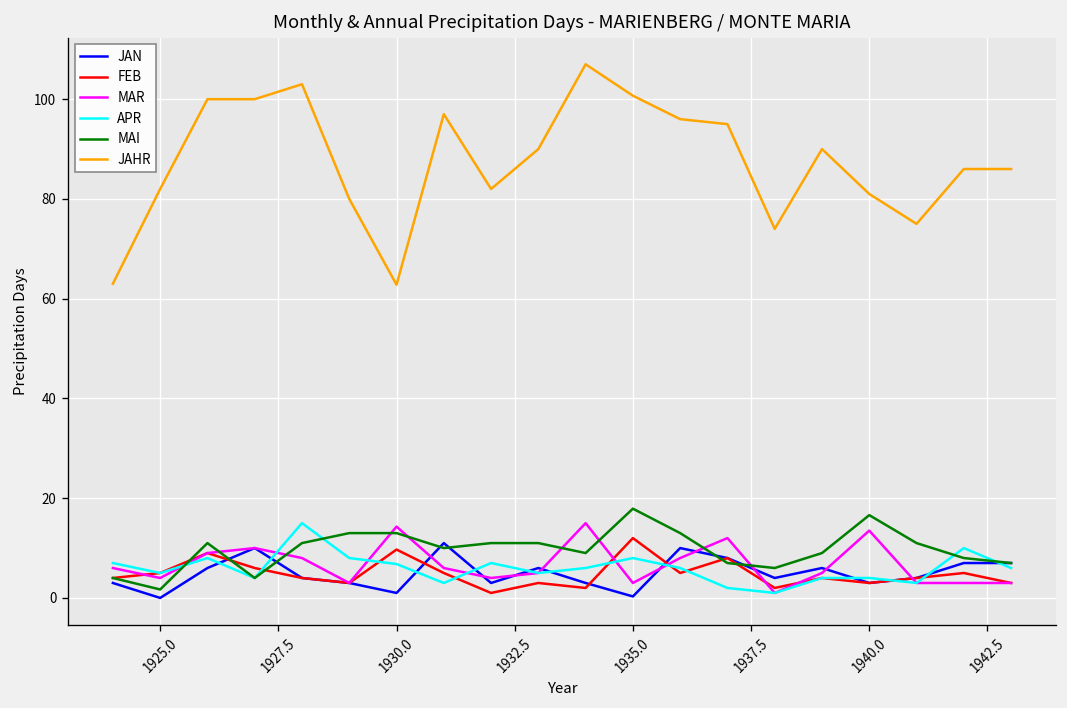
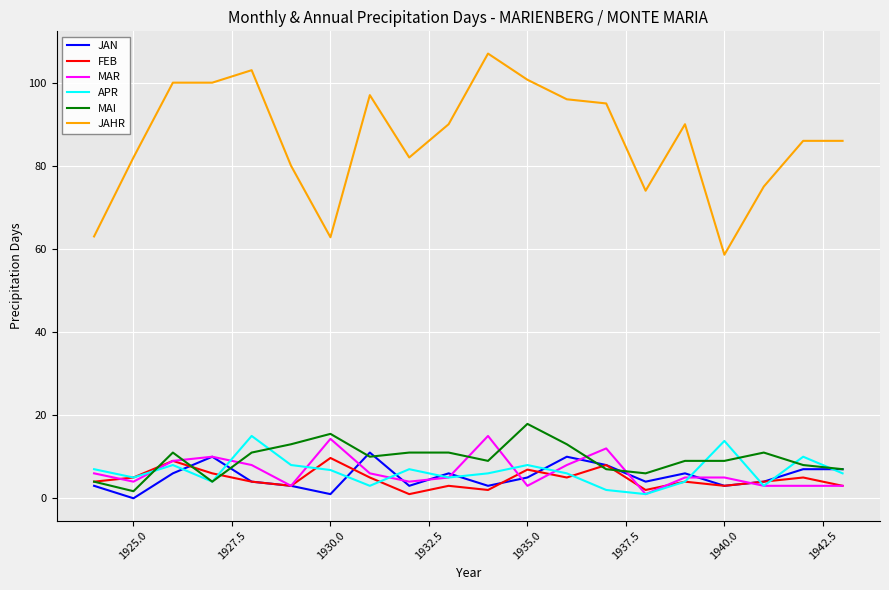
MAI, 1930.0: 13 -> 16
JAN, 1935.0: 0 -> 5
FEB, 1935.0: 12 -> 7
MAR, 1940.0: 14 -> 5
APR, 1940.0: 4 -> 14
MAI, 1940.0: 17 -> 9
JAHR, 1940.0: 81 -> 59
